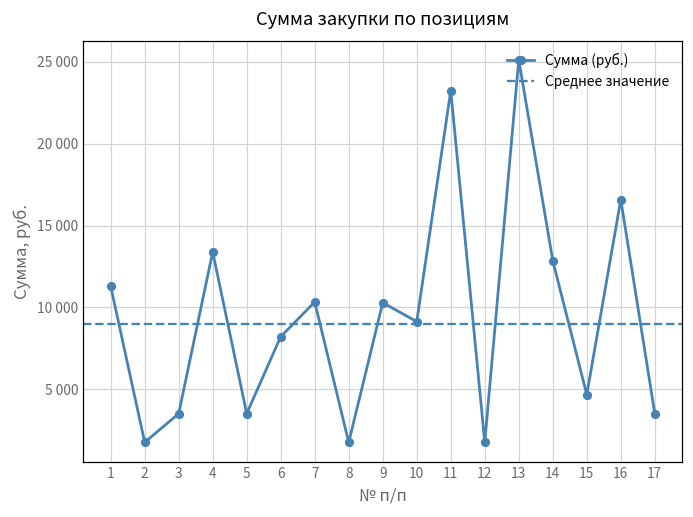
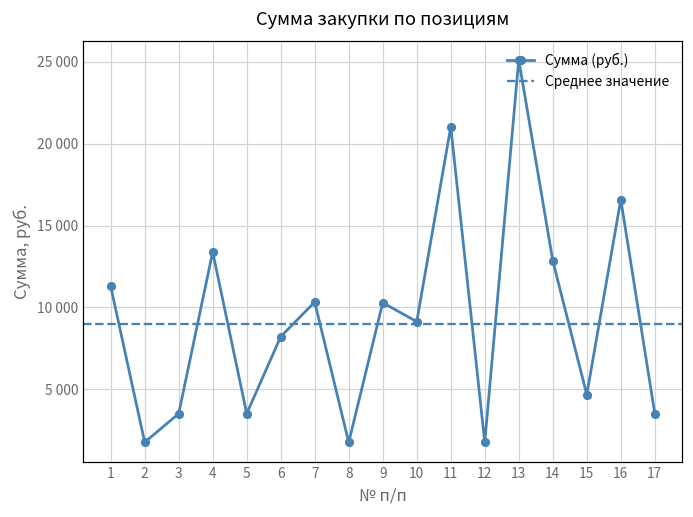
11: 23200 -> 21000
